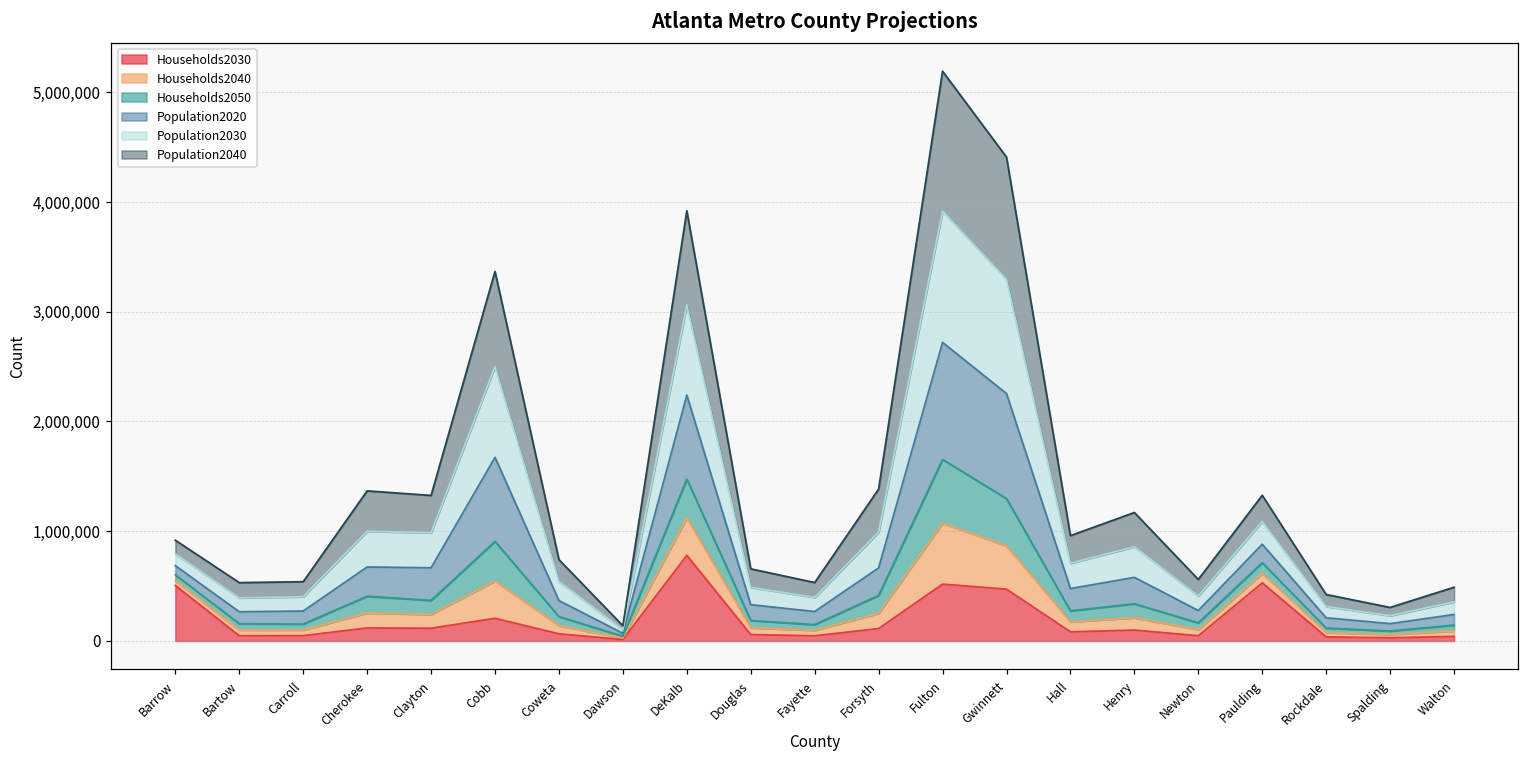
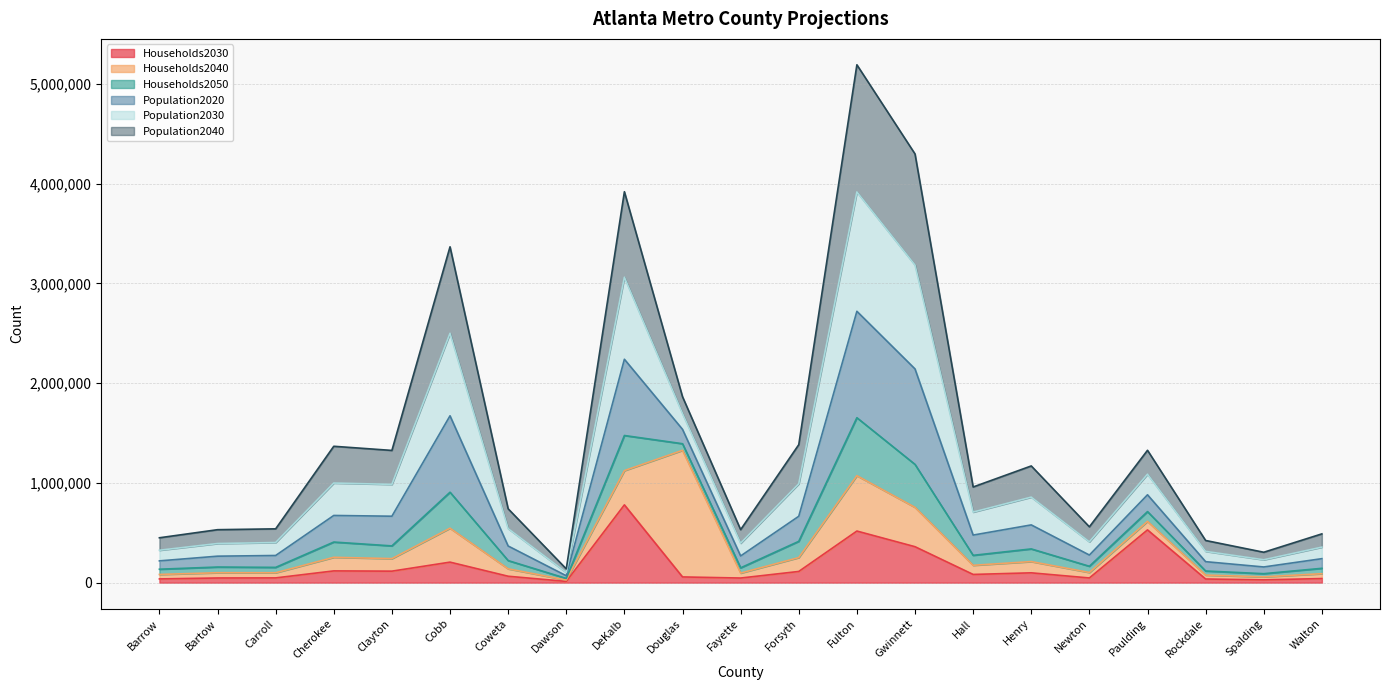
Households2030, Barrow: 500,000 -> 0
Households2040, Douglas: 100,000 -> 1,300,000
Households2030, Gwinnett: 500,000 -> 400,000
